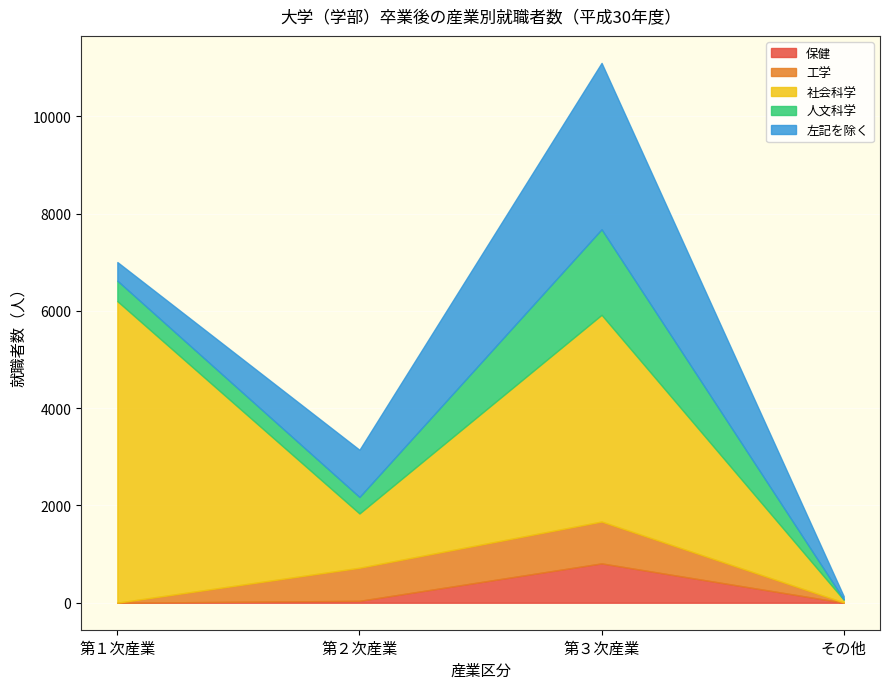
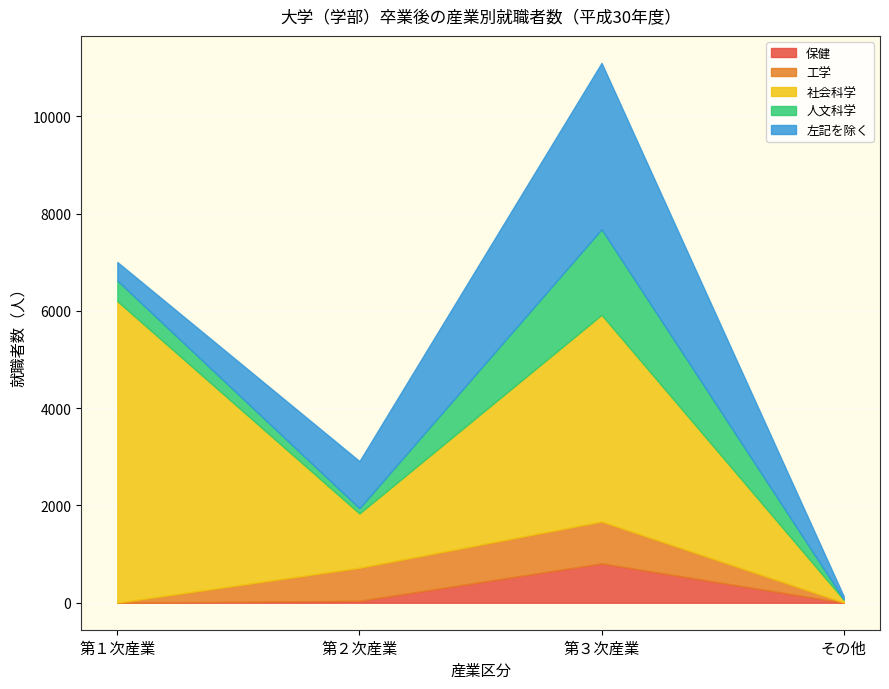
人文科学, 第２次産業: 300 -> 100
